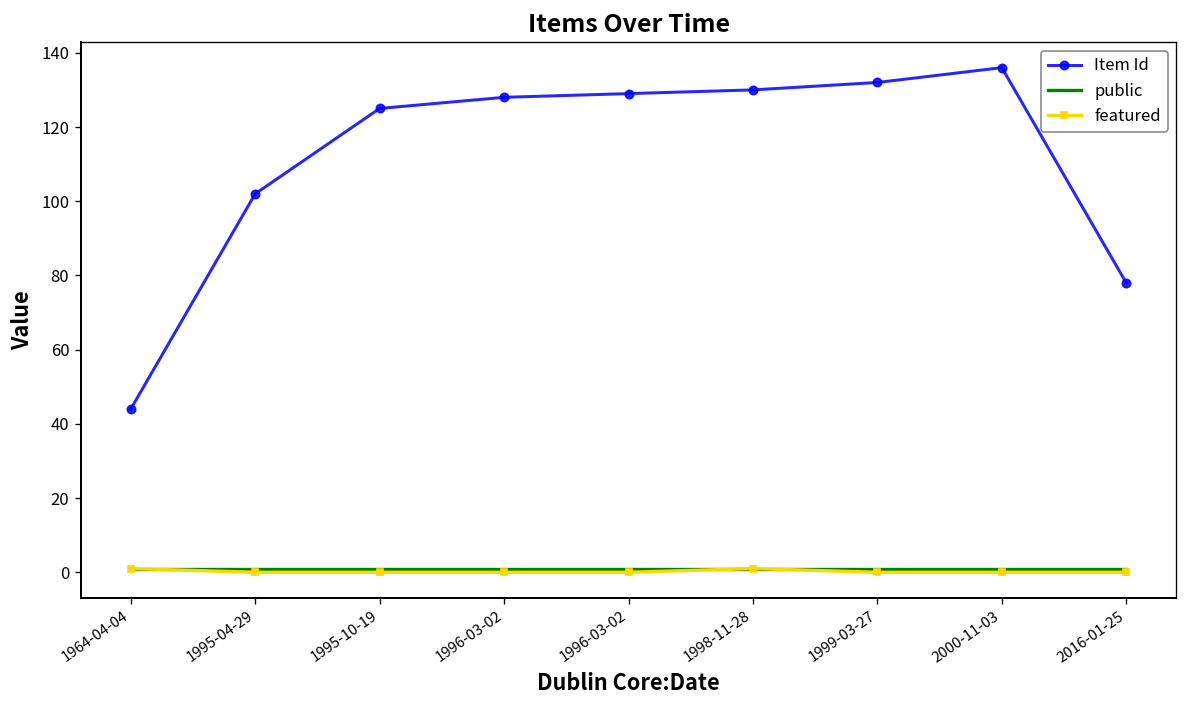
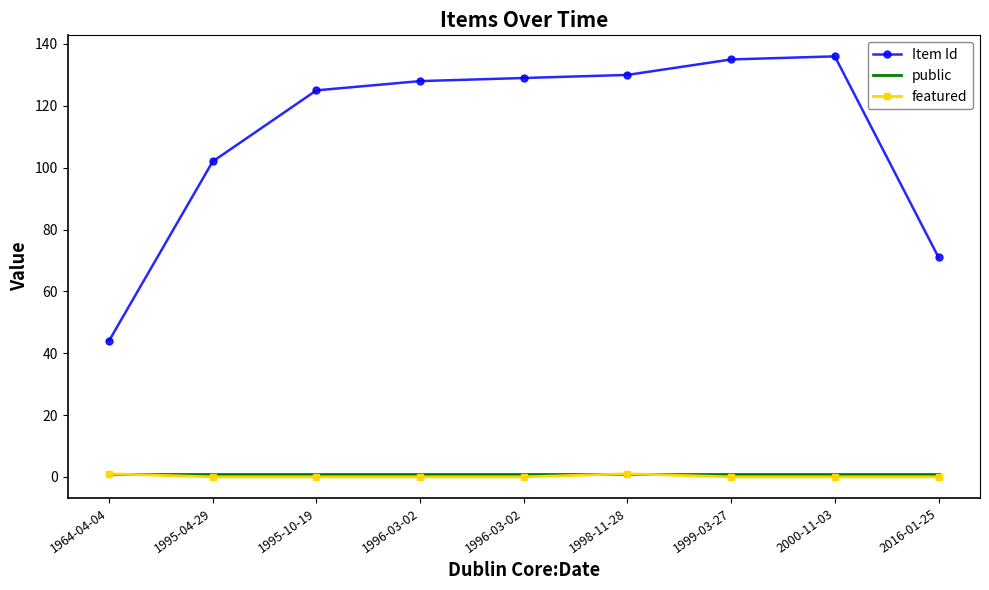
Item Id, 1999-03-27: 132 -> 135
Item Id, 2016-01-25: 78 -> 71
